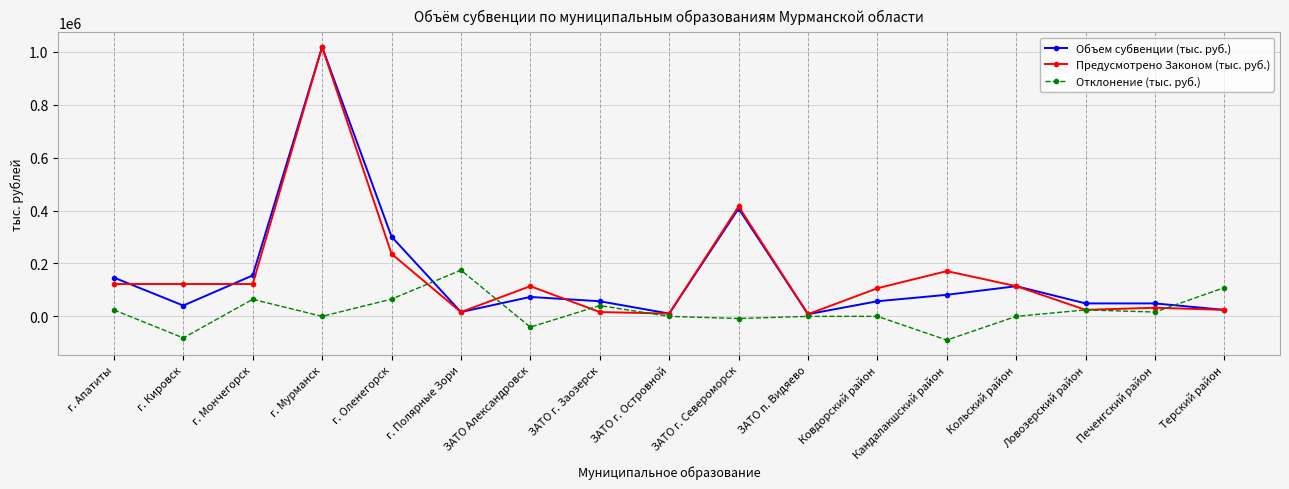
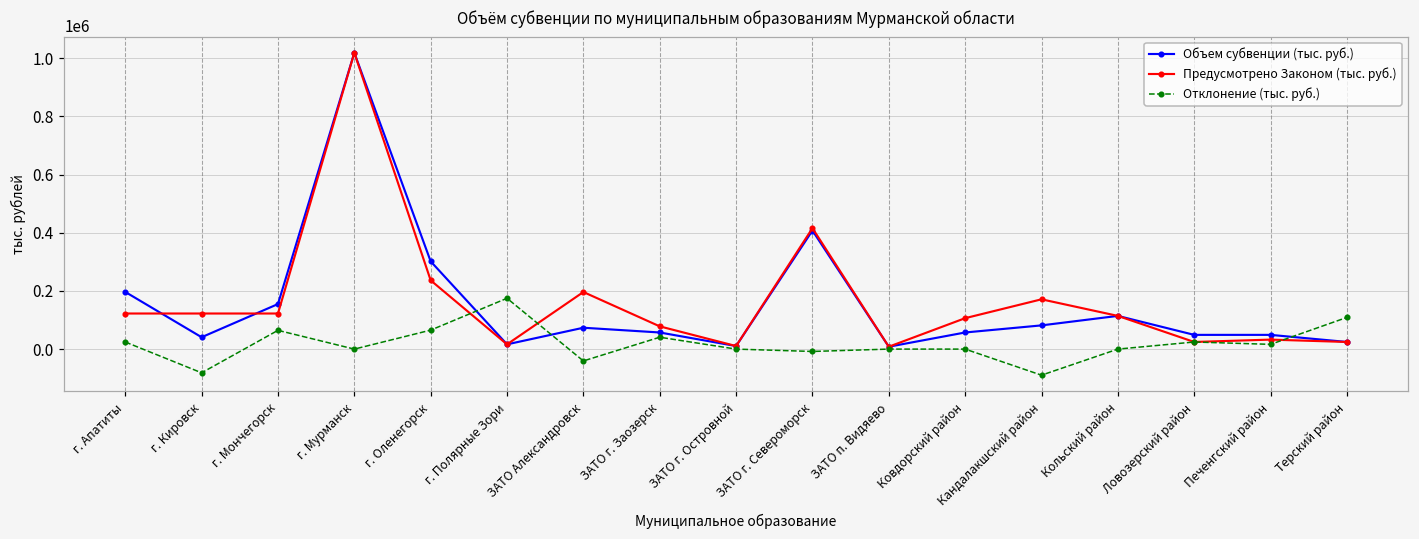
Объем субвенции (тыс. руб.), г. Апатиты: 150000 -> 200000
Предусмотрено Законом (тыс. руб.), ЗАТО Александровск: 110000 -> 200000
Предусмотрено Законом (тыс. руб.), ЗАТО г. Заозерск: 20000 -> 80000
